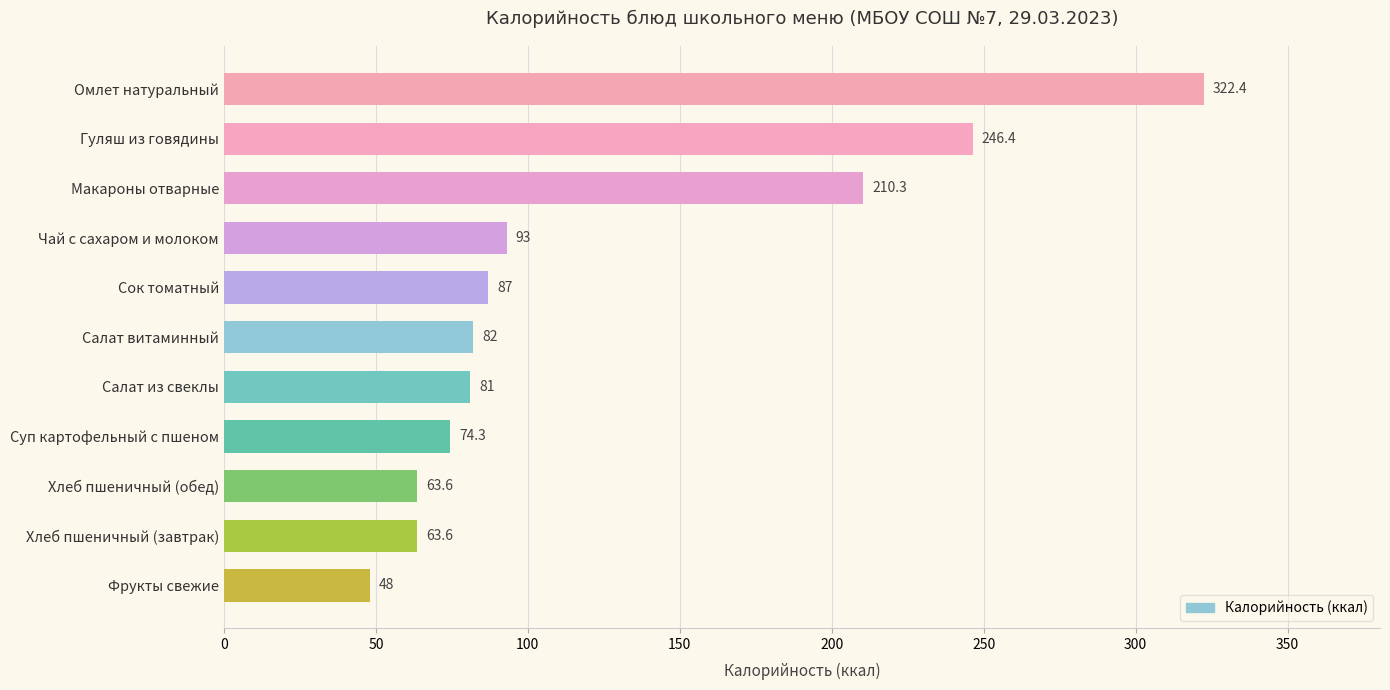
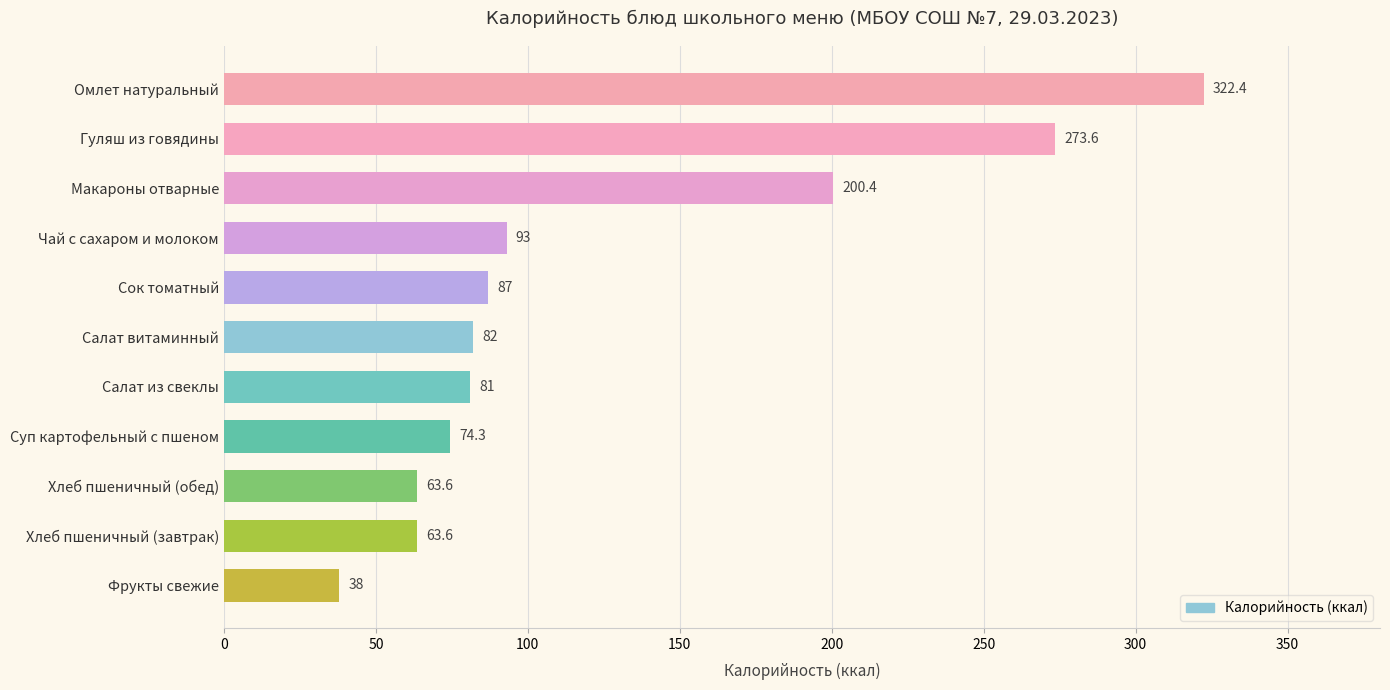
Гуляш из говядины: 246.4 -> 273.6
Макароны отварные: 210.3 -> 200.4
Фрукты свежие: 48 -> 38
